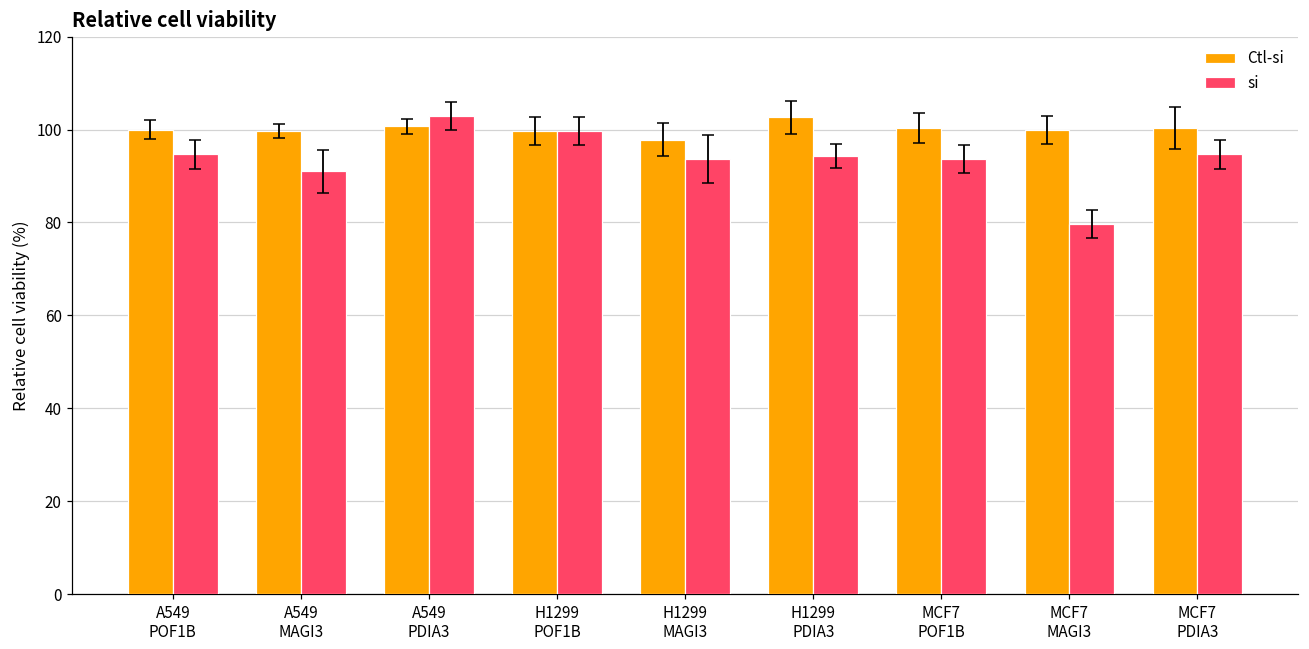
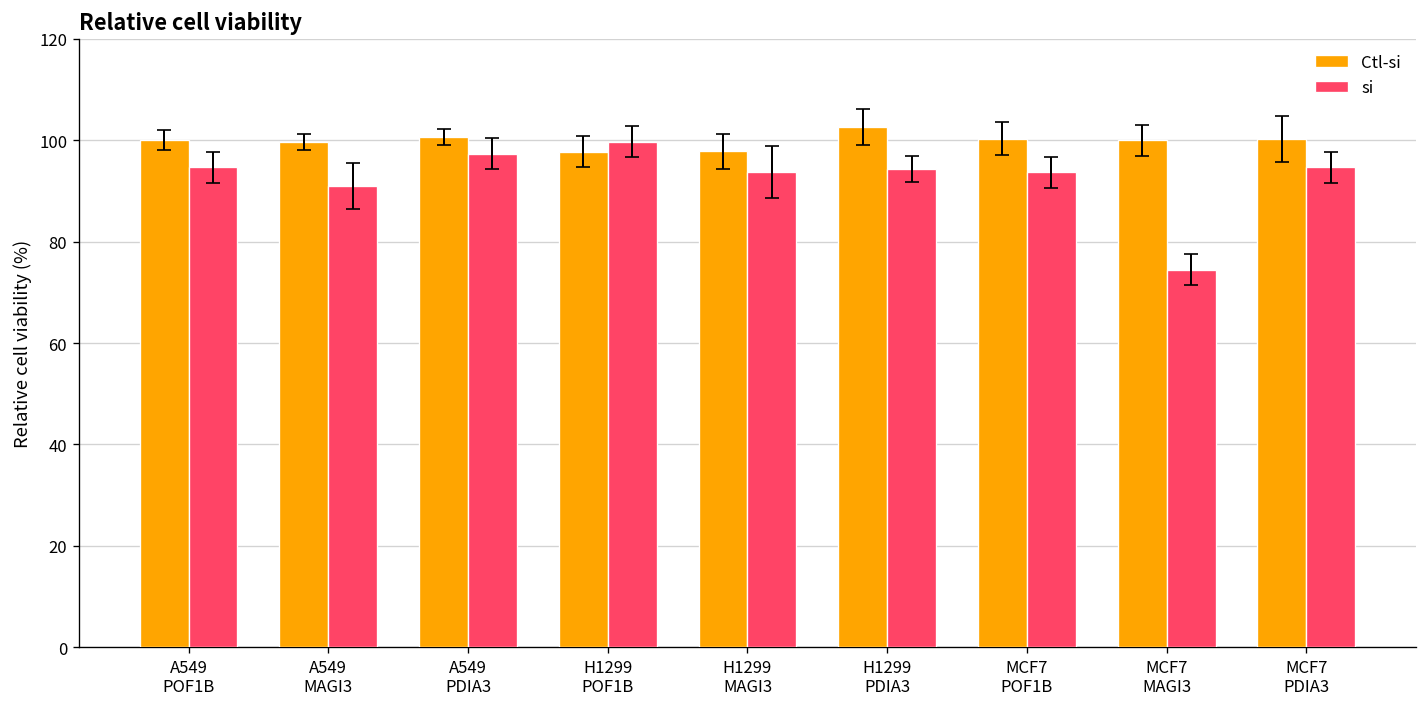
si, A549 PDIA3: 103 -> 97
Ctl-si, H1299 POF1B: 100 -> 98
si, MCF7 MAGI3: 80 -> 74
